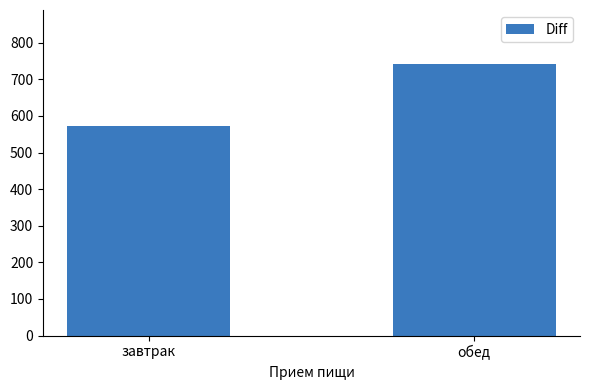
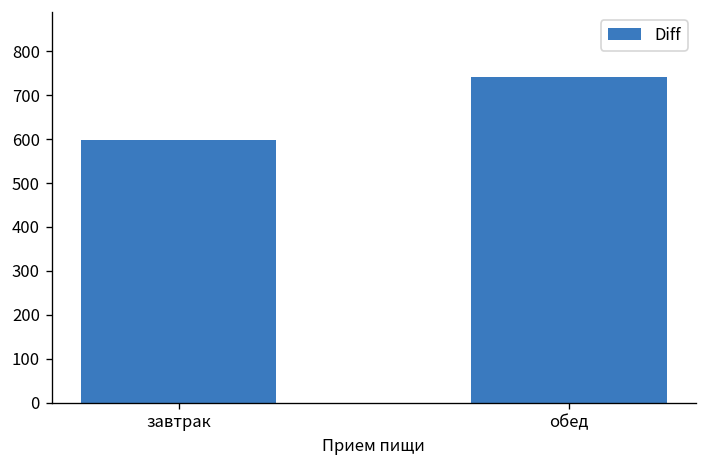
завтрак: 570 -> 600
